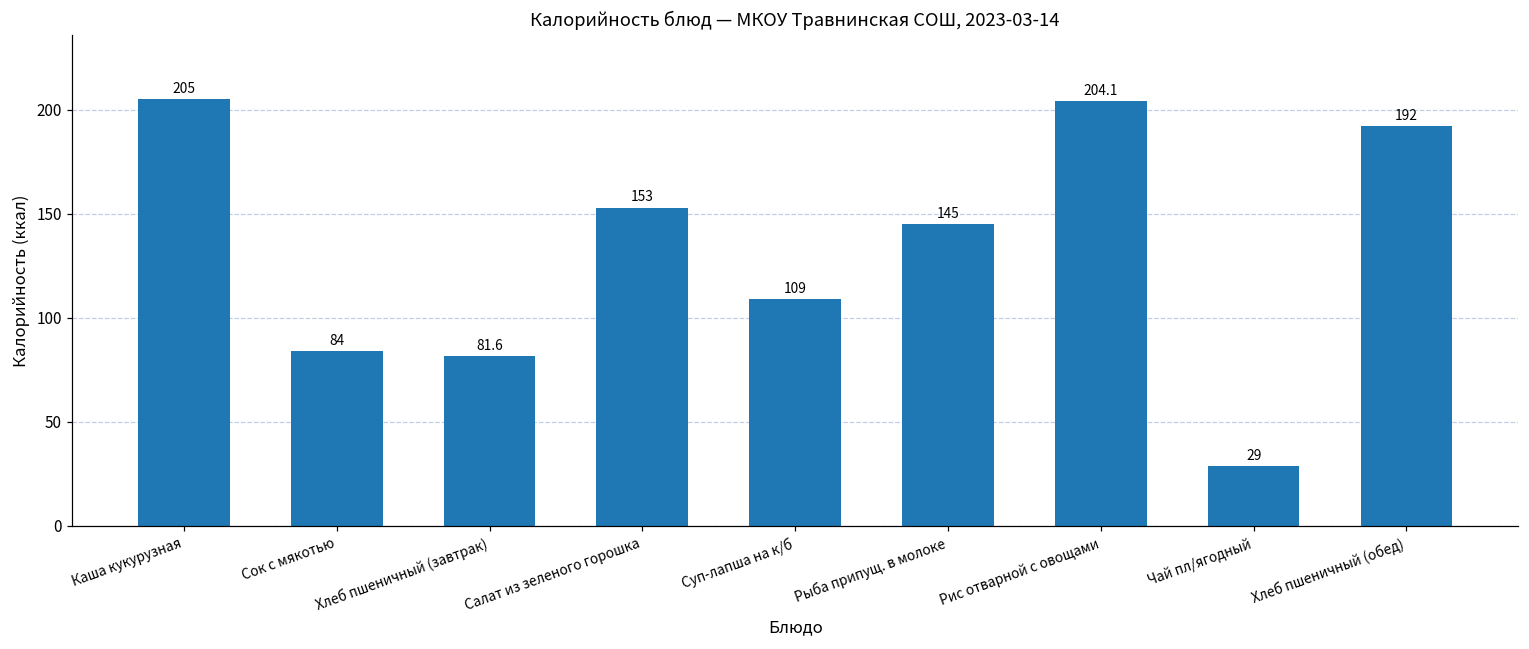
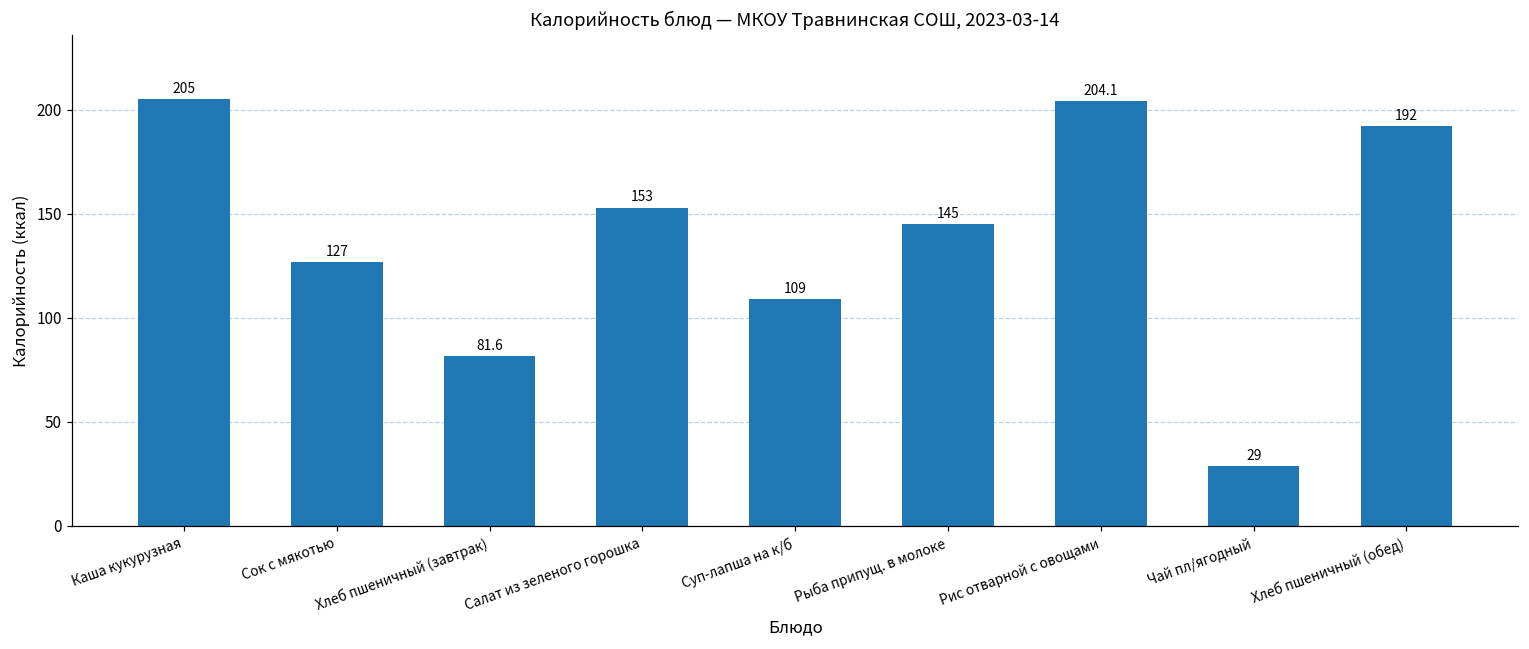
Сок с мякотью: 84 -> 127
